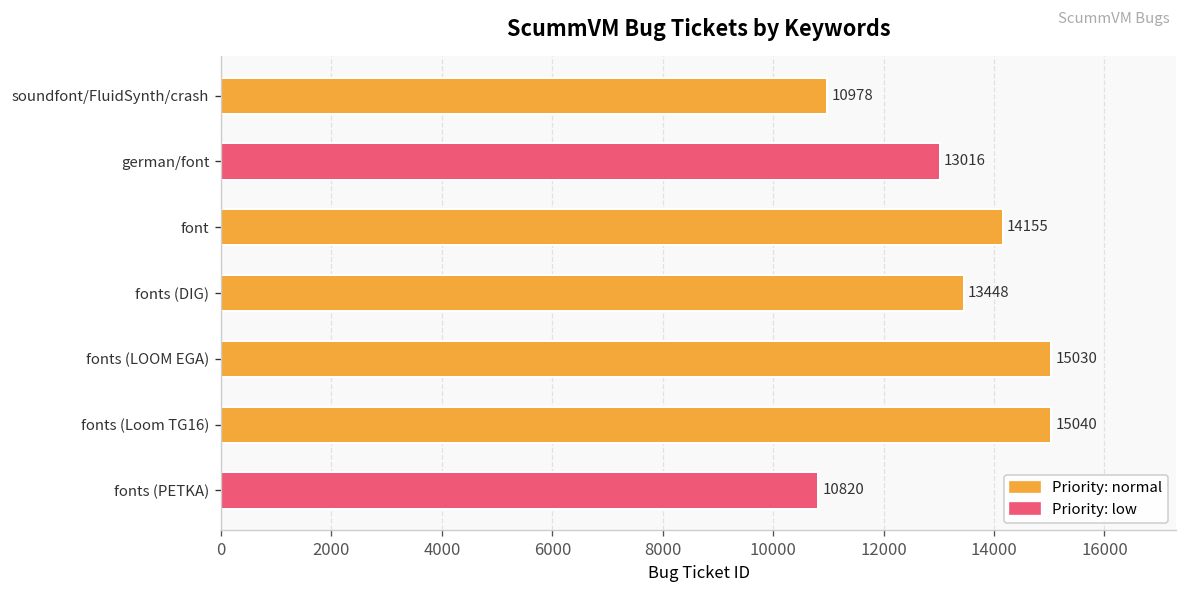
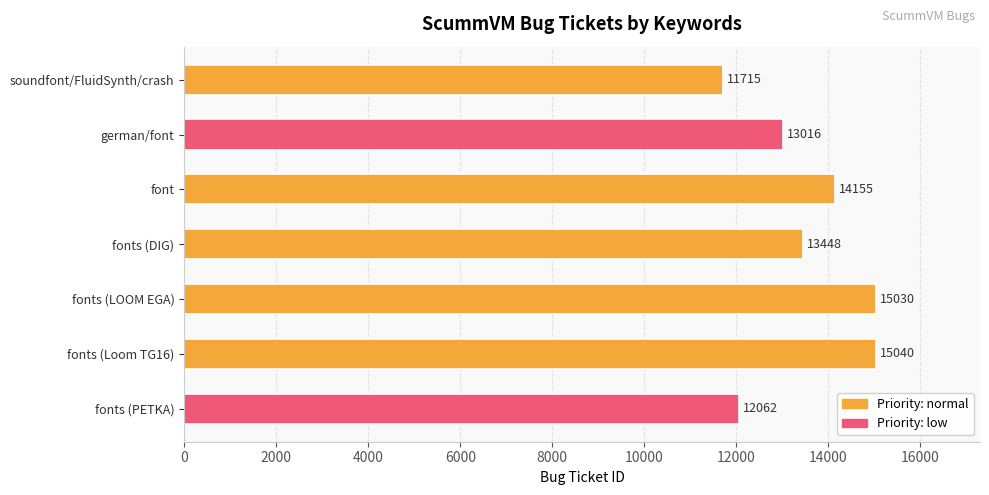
soundfont/FluidSynth/crash: 10978 -> 11715
fonts (PETKA): 10820 -> 12062
